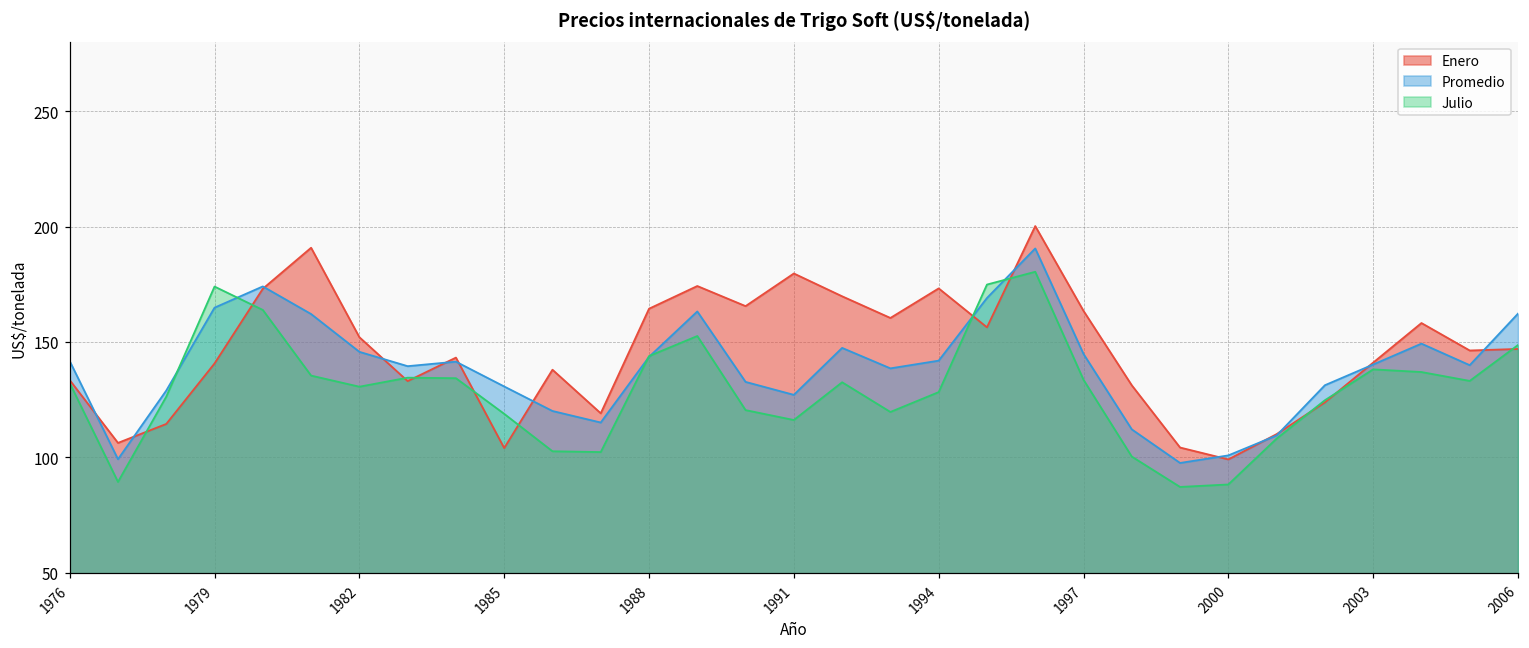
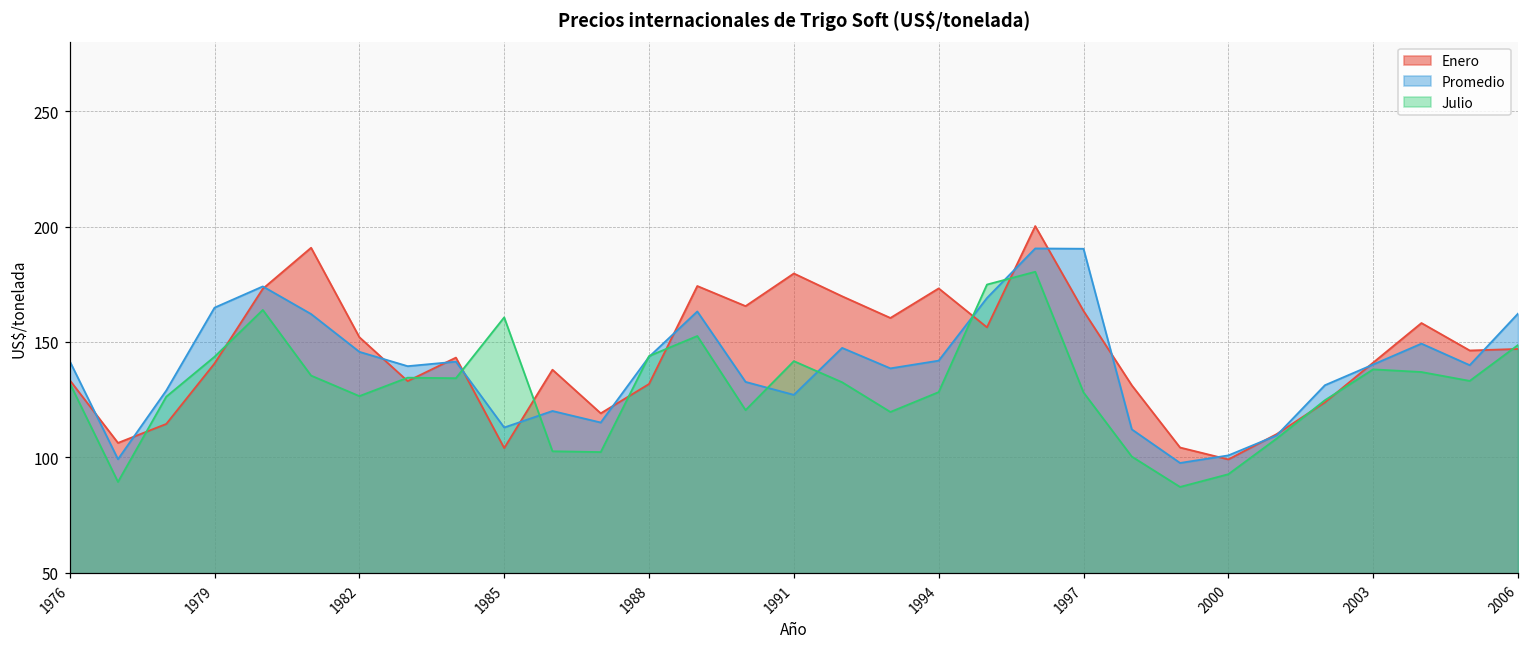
Julio, 1979: 174 -> 144
Julio, 1982: 131 -> 127
Promedio, 1985: 131 -> 113
Julio, 1985: 119 -> 161
Enero, 1988: 164 -> 132
Julio, 1991: 116 -> 142
Promedio, 1997: 145 -> 190
Julio, 1997: 134 -> 128
Julio, 2000: 88 -> 93
